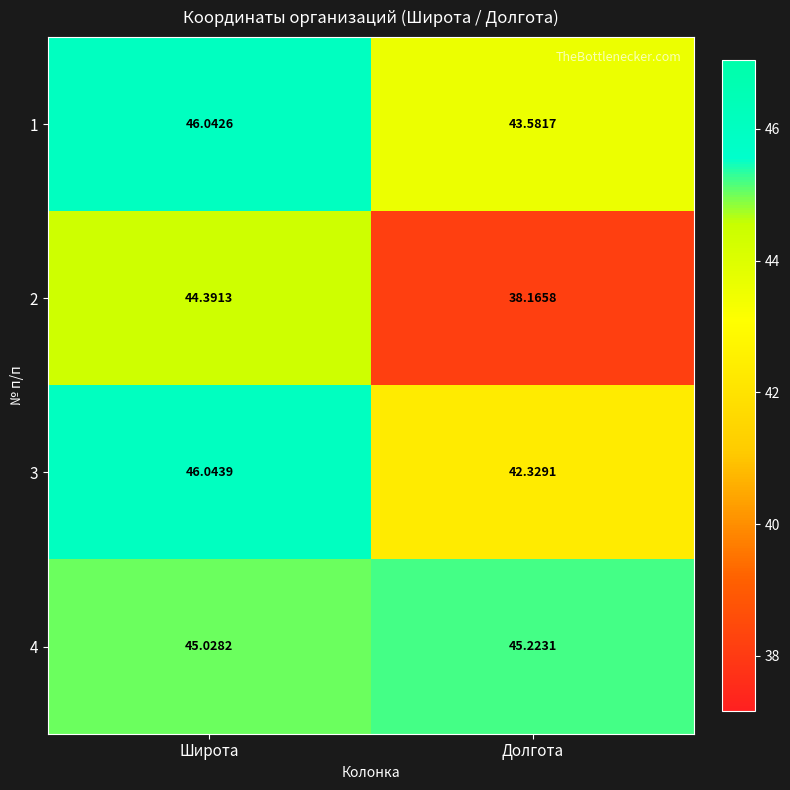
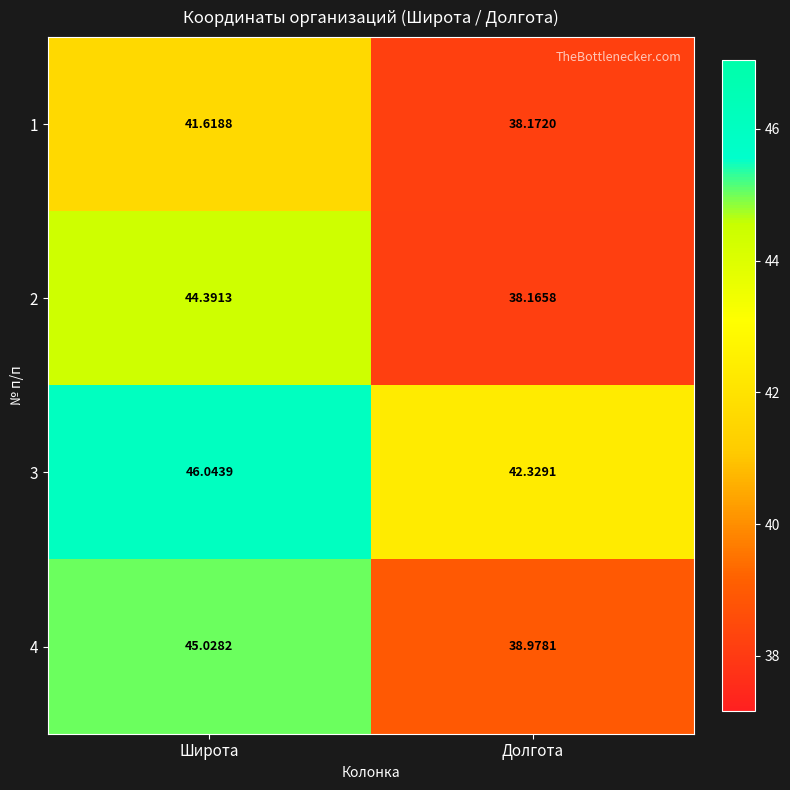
1, Широта: 46.0426 -> 41.6188
1, Долгота: 43.5817 -> 38.1720
4, Долгота: 45.2231 -> 38.9781
